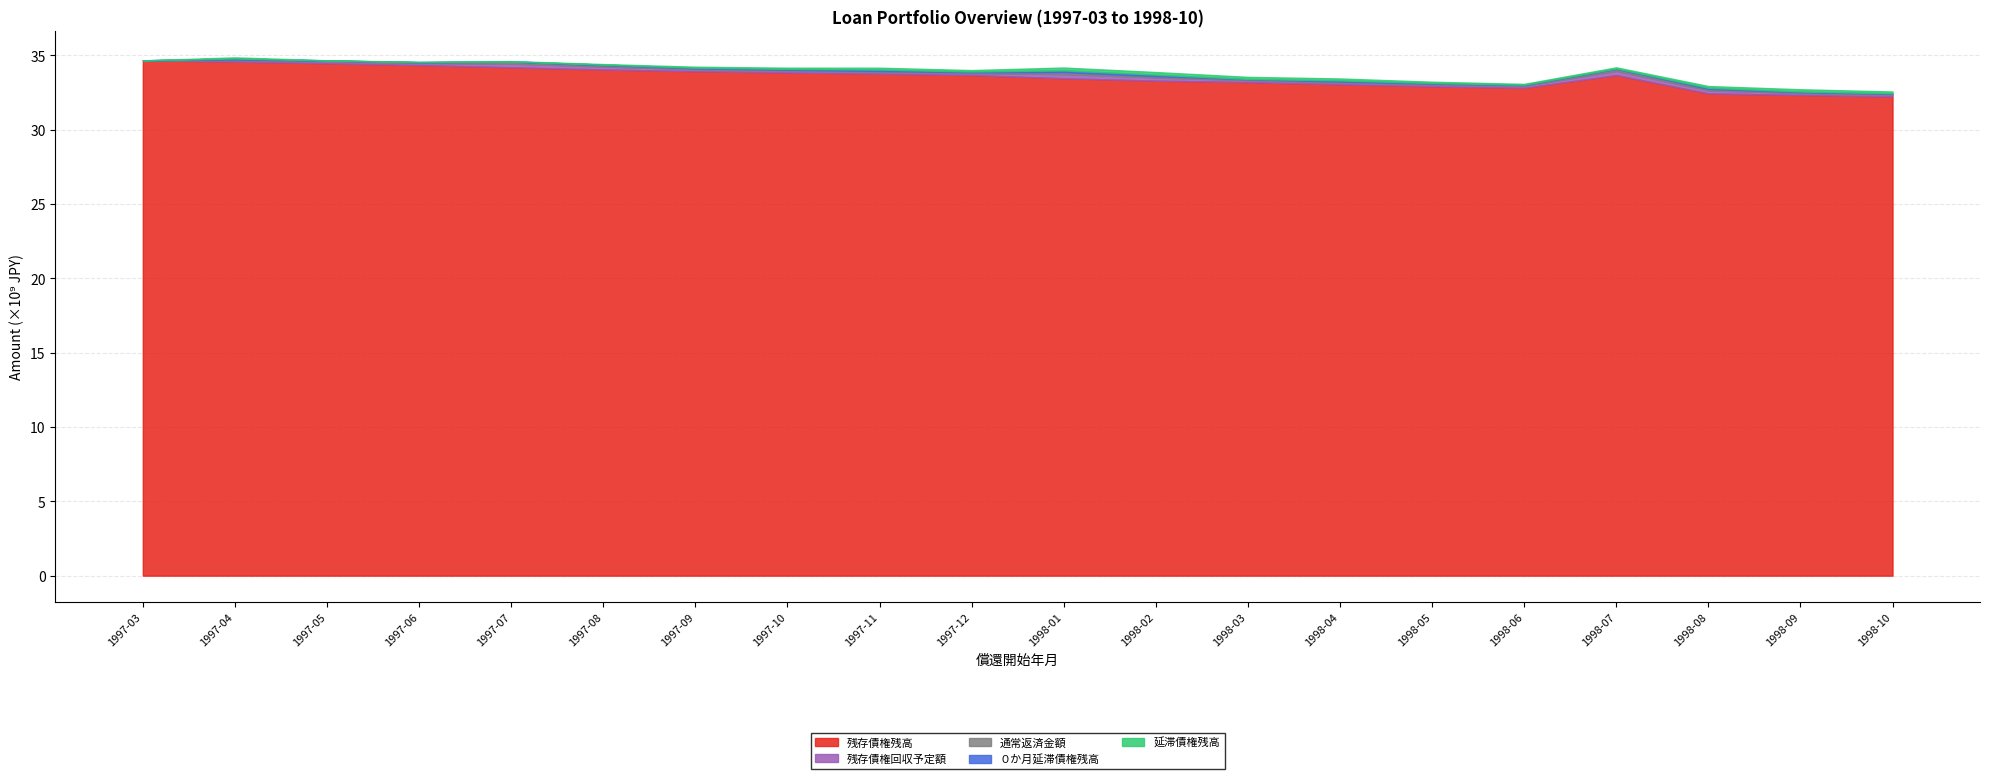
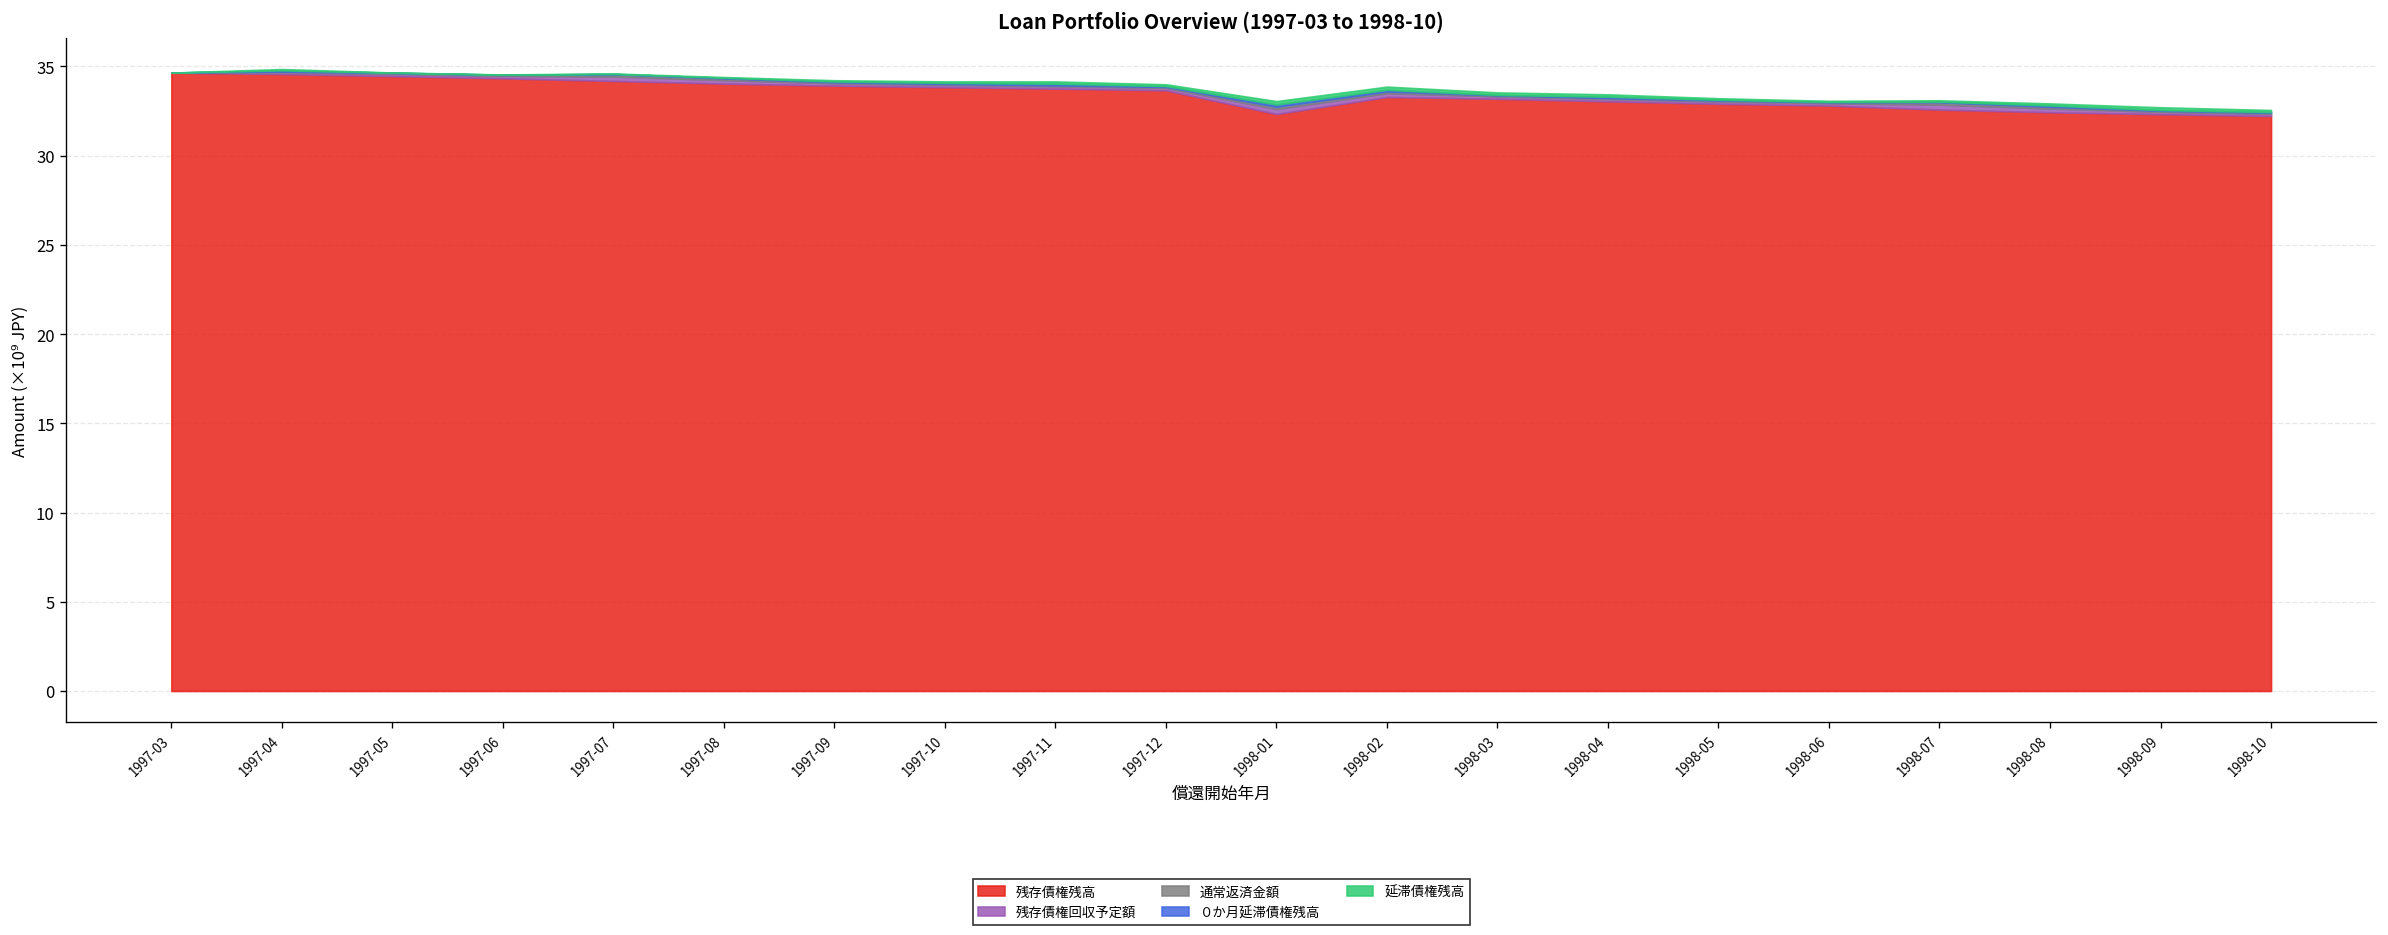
残存債権残高, 1998-01: 33.5 -> 32.3
残存債権残高, 1998-07: 33.7 -> 32.6
